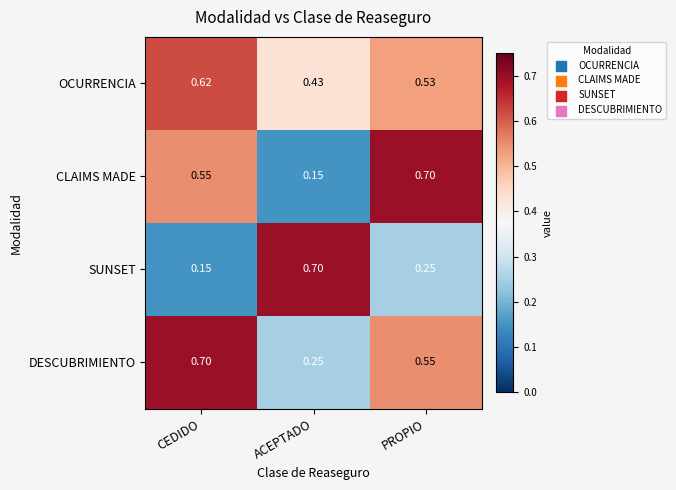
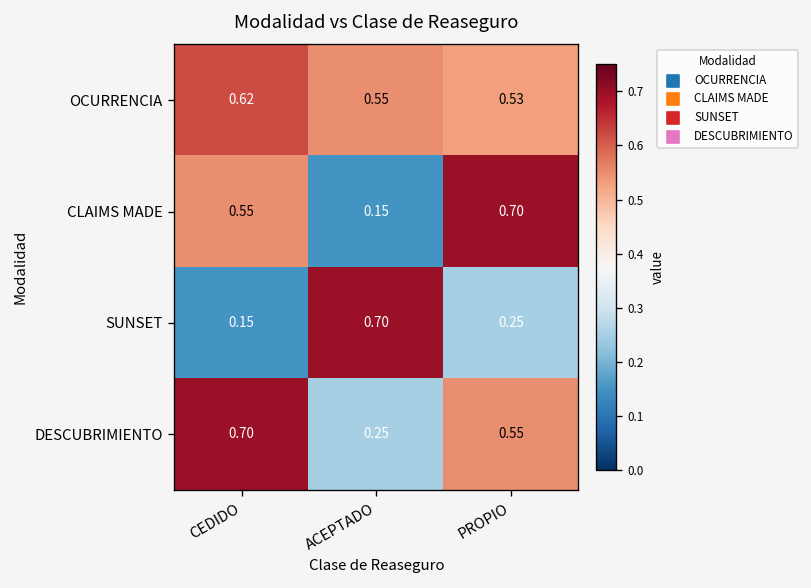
OCURRENCIA, ACEPTADO: 0.43 -> 0.55
